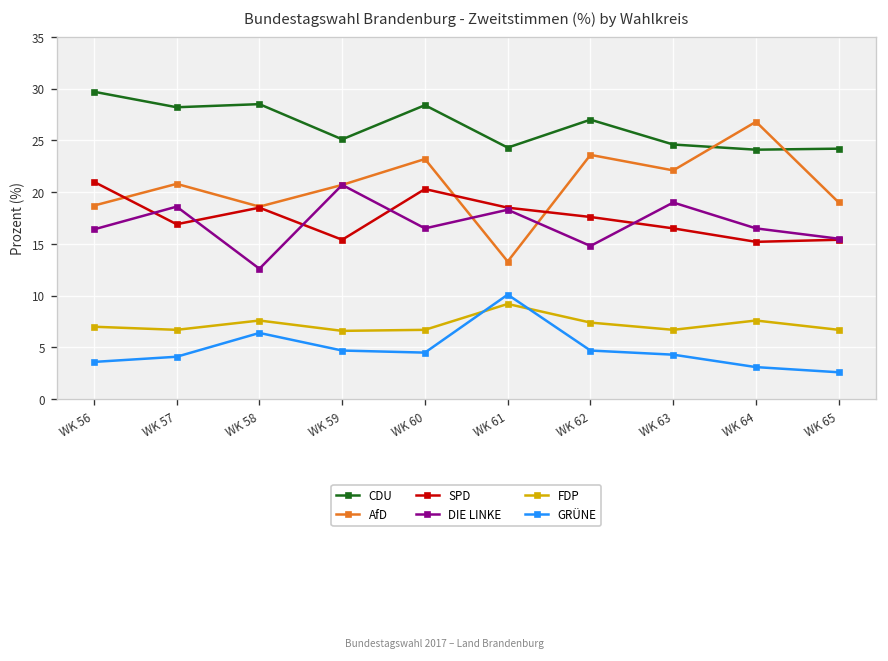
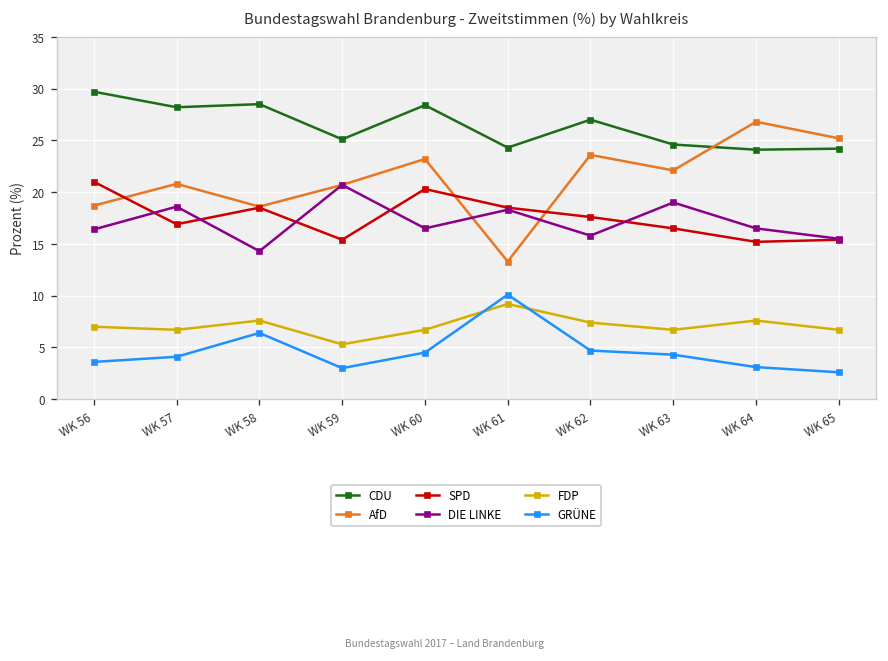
DIE LINKE, WK 58: 13 -> 14
FDP, WK 59: 7 -> 5
GRÜNE, WK 59: 5 -> 3
DIE LINKE, WK 62: 15 -> 16
AfD, WK 65: 19 -> 25
